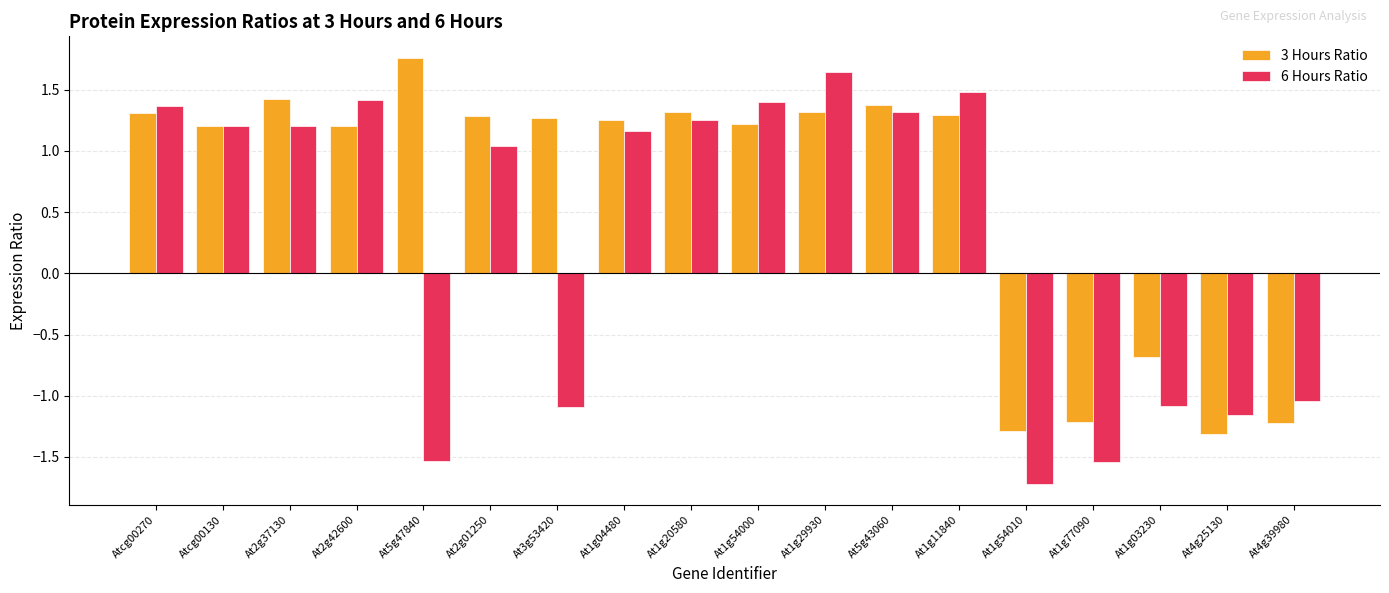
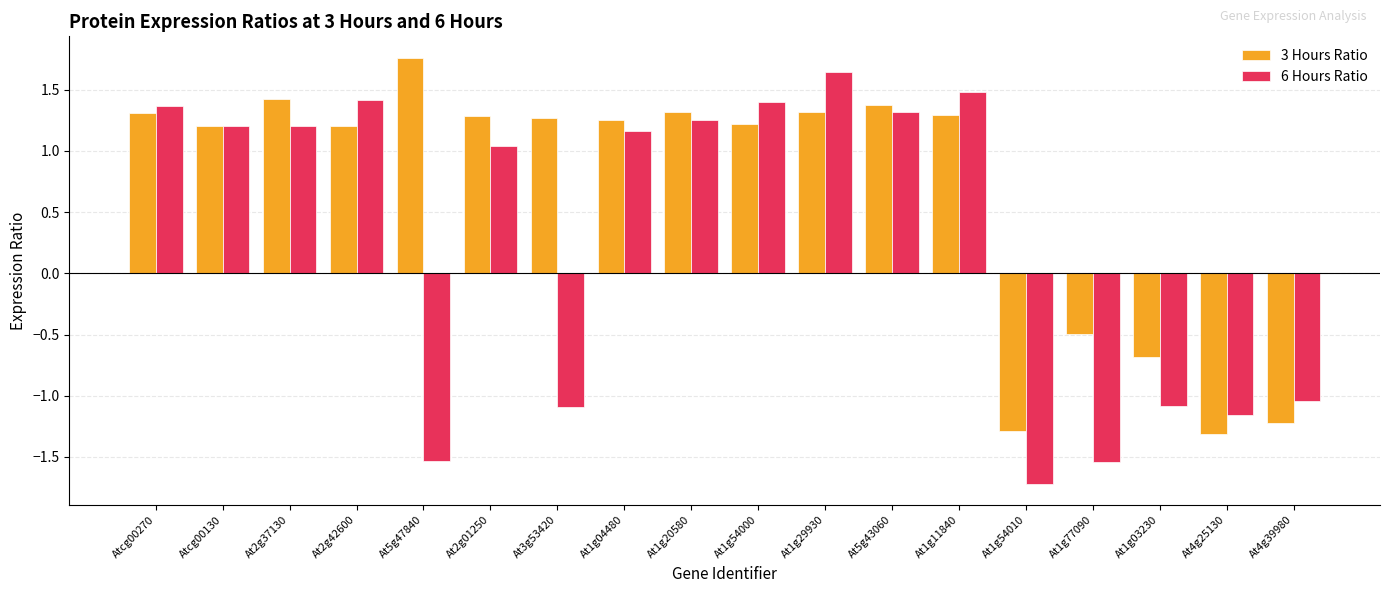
3 Hours Ratio, At1g77090: -1.22 -> -0.49
